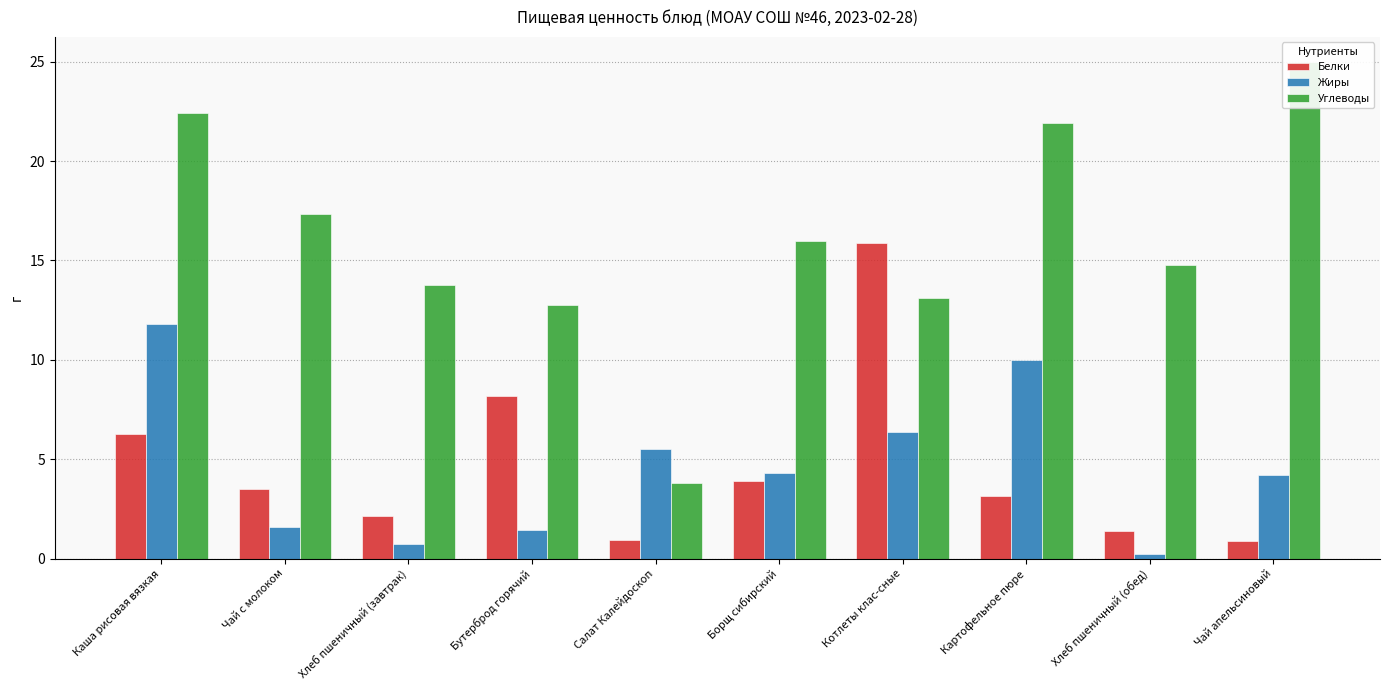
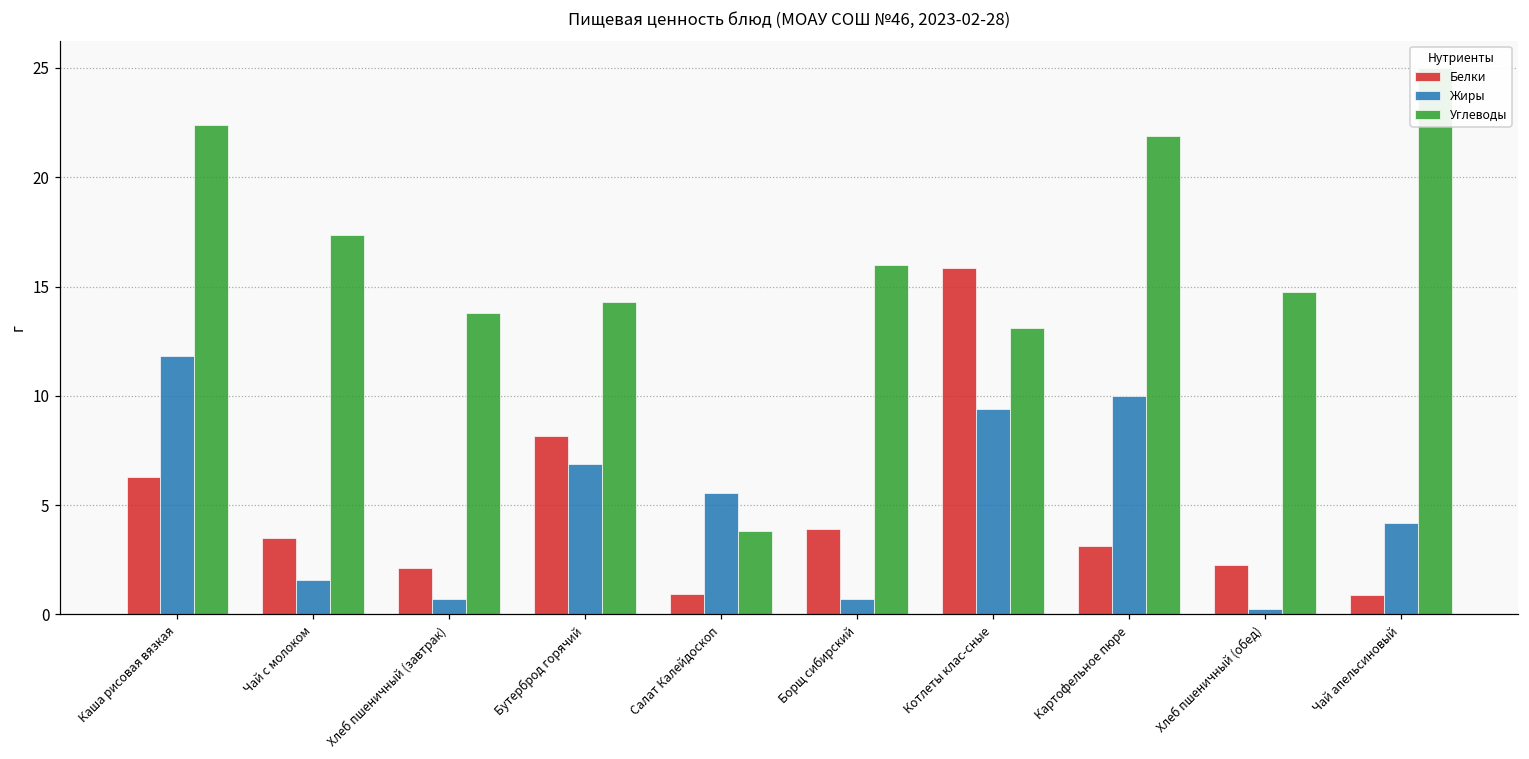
Жиры, Бутерброд горячий: 1.4 -> 6.9
Углеводы, Бутерброд горячий: 12.8 -> 14.3
Жиры, Борщ сибирский: 4.3 -> 0.7
Жиры, Котлеты клас-сные: 6.4 -> 9.4
Белки, Хлеб пшеничный (обед): 1.4 -> 2.3
